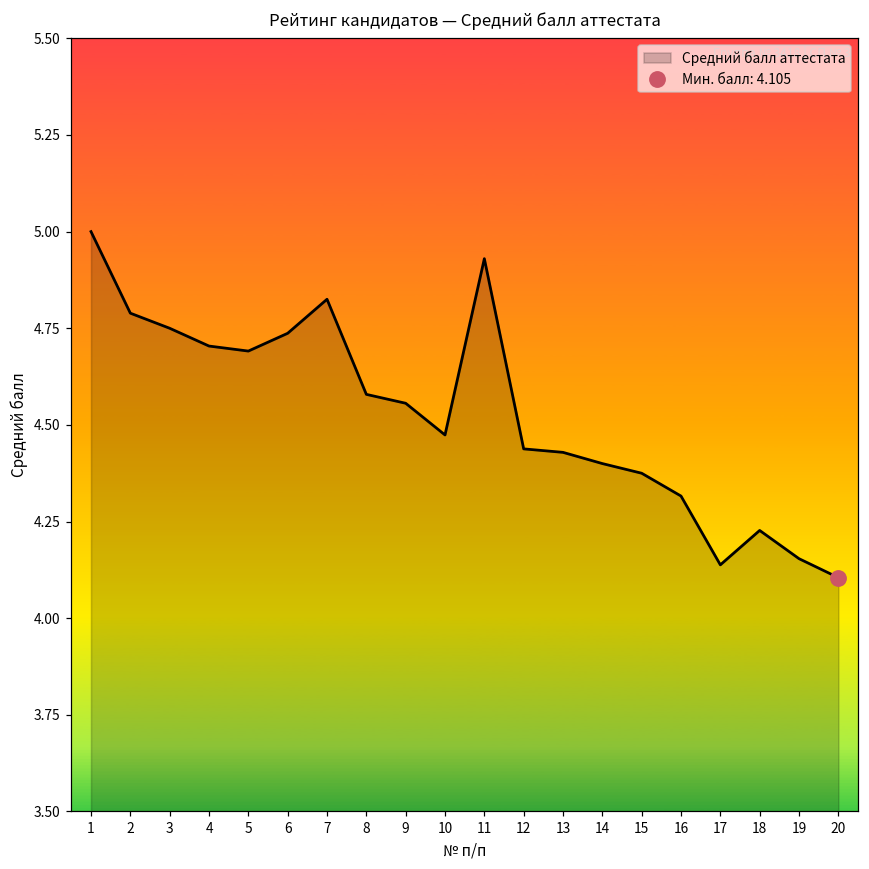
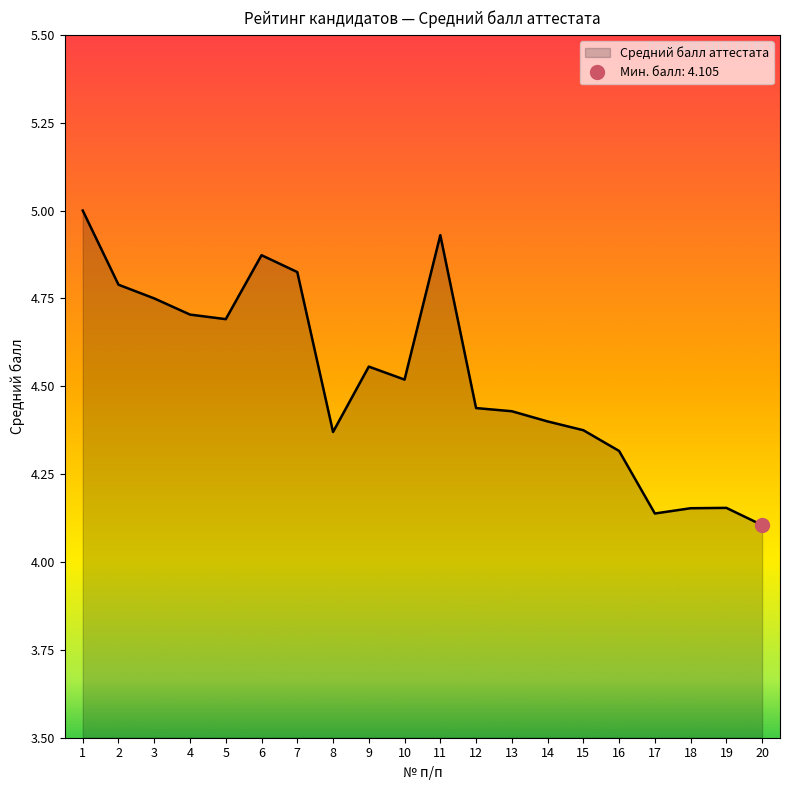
Средний балл аттестата, 6: 4.74 -> 4.87
Средний балл аттестата, 8: 4.58 -> 4.37
Средний балл аттестата, 10: 4.47 -> 4.52
Средний балл аттестата, 18: 4.23 -> 4.15
